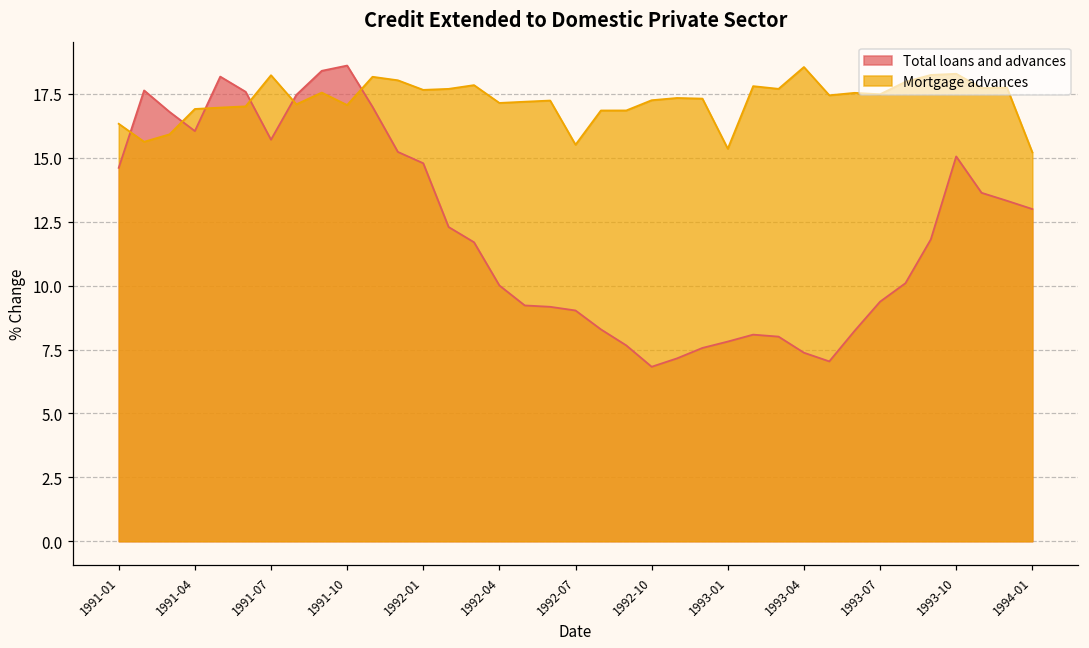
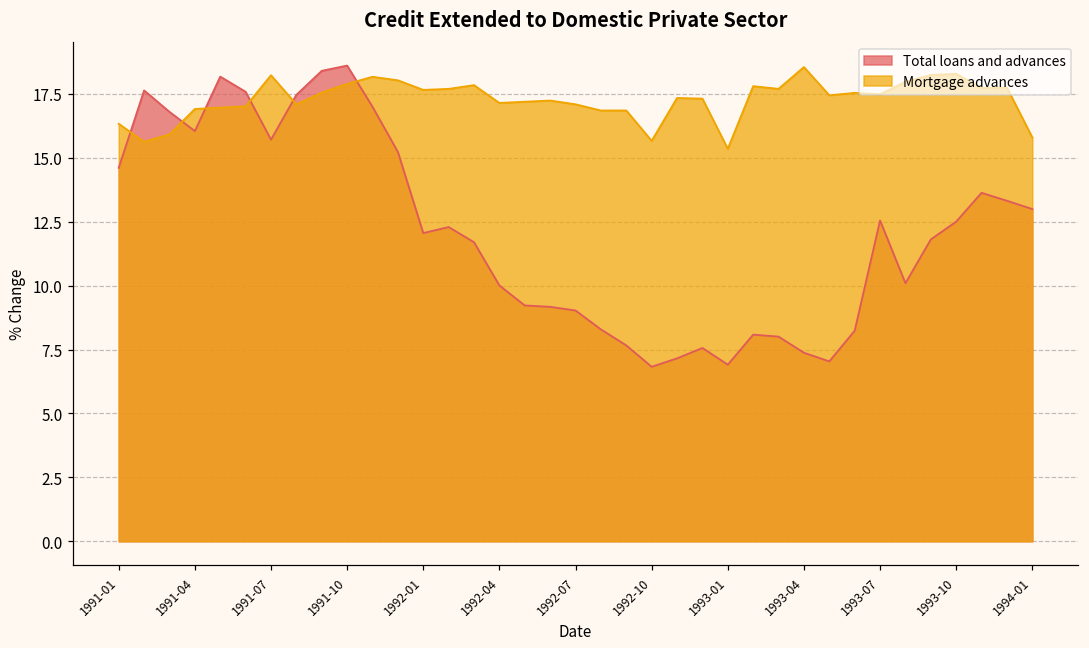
Mortgage advances, 1991-10: 17.1 -> 17.9
Total loans and advances, 1992-01: 14.8 -> 12.1
Mortgage advances, 1992-07: 15.5 -> 17.1
Mortgage advances, 1992-10: 17.3 -> 15.7
Total loans and advances, 1993-01: 7.8 -> 6.9
Total loans and advances, 1993-07: 9.4 -> 12.5
Total loans and advances, 1993-10: 15.1 -> 12.5
Mortgage advances, 1994-01: 15.2 -> 15.8
